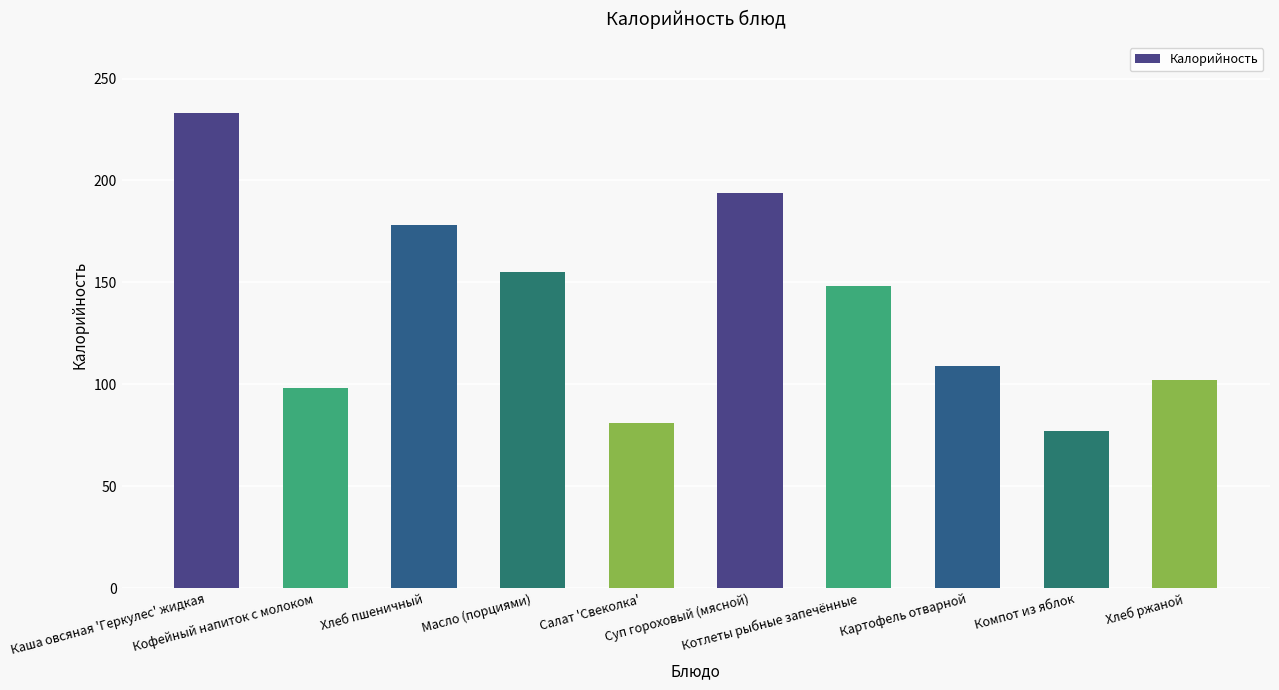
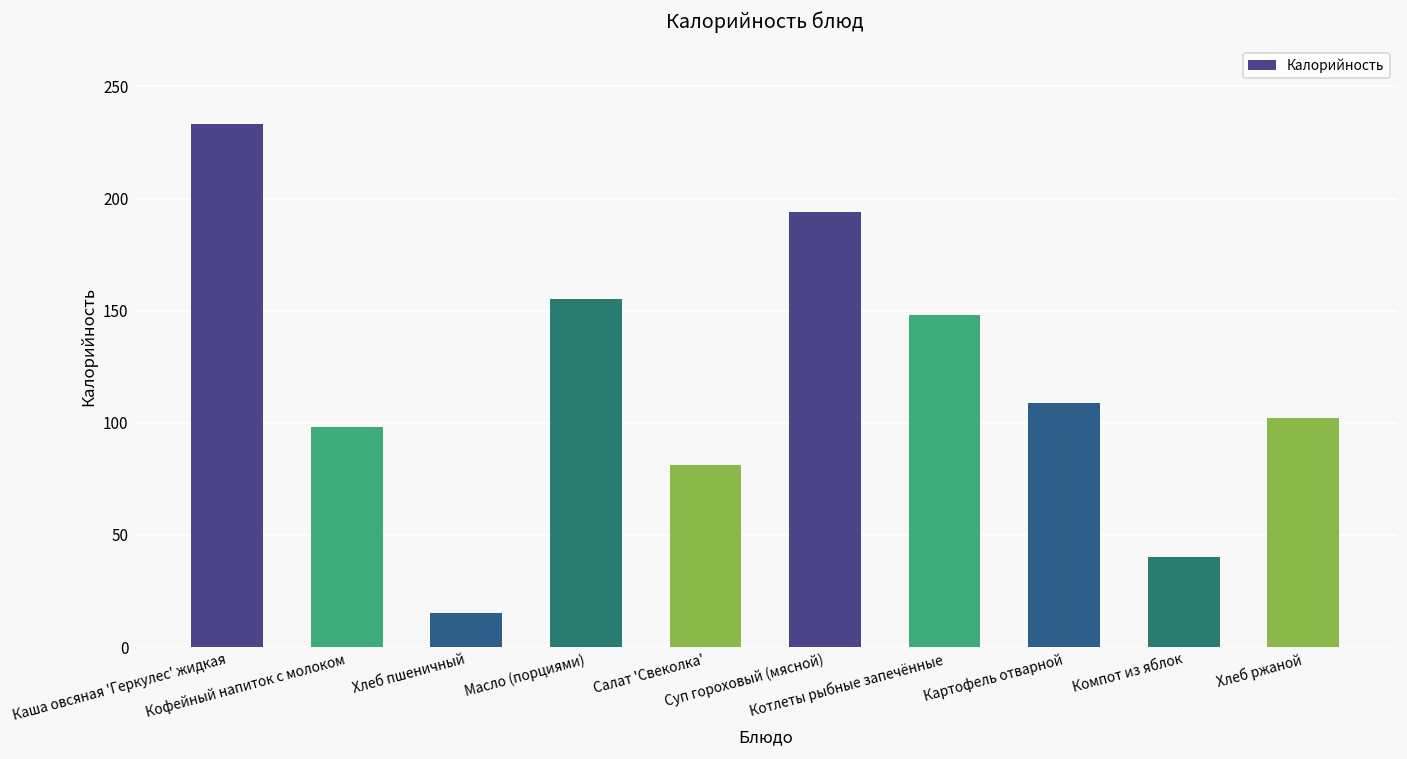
Хлеб пшеничный: 178 -> 15
Компот из яблок: 77 -> 40
